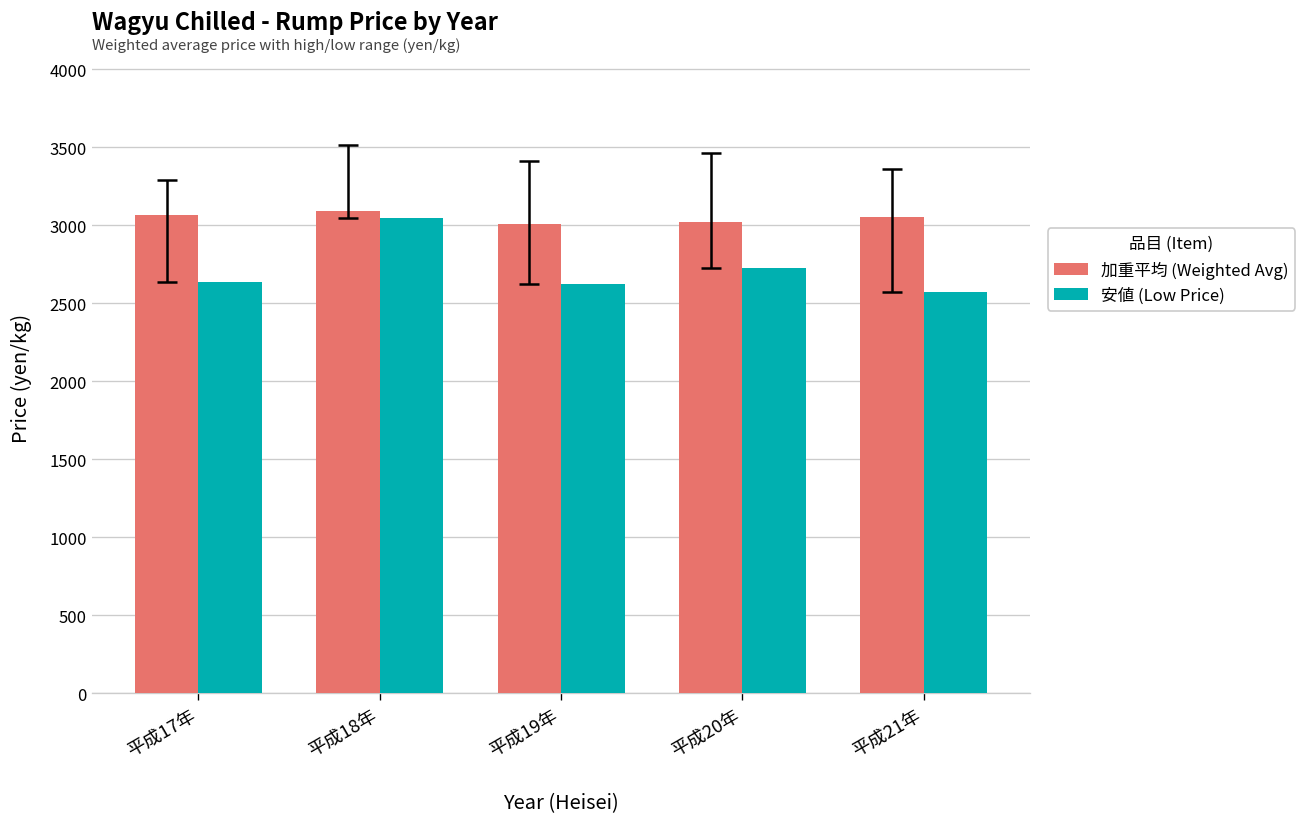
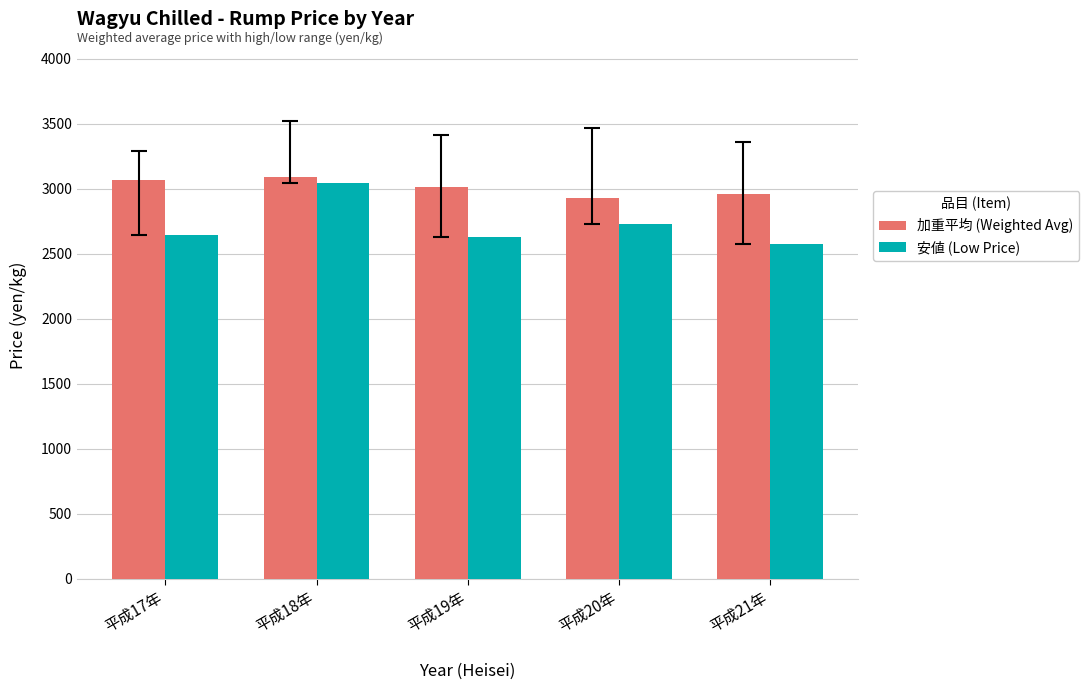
加重平均 (Weighted Avg), 平成20年: 3020 -> 2930
加重平均 (Weighted Avg), 平成21年: 3050 -> 2960
